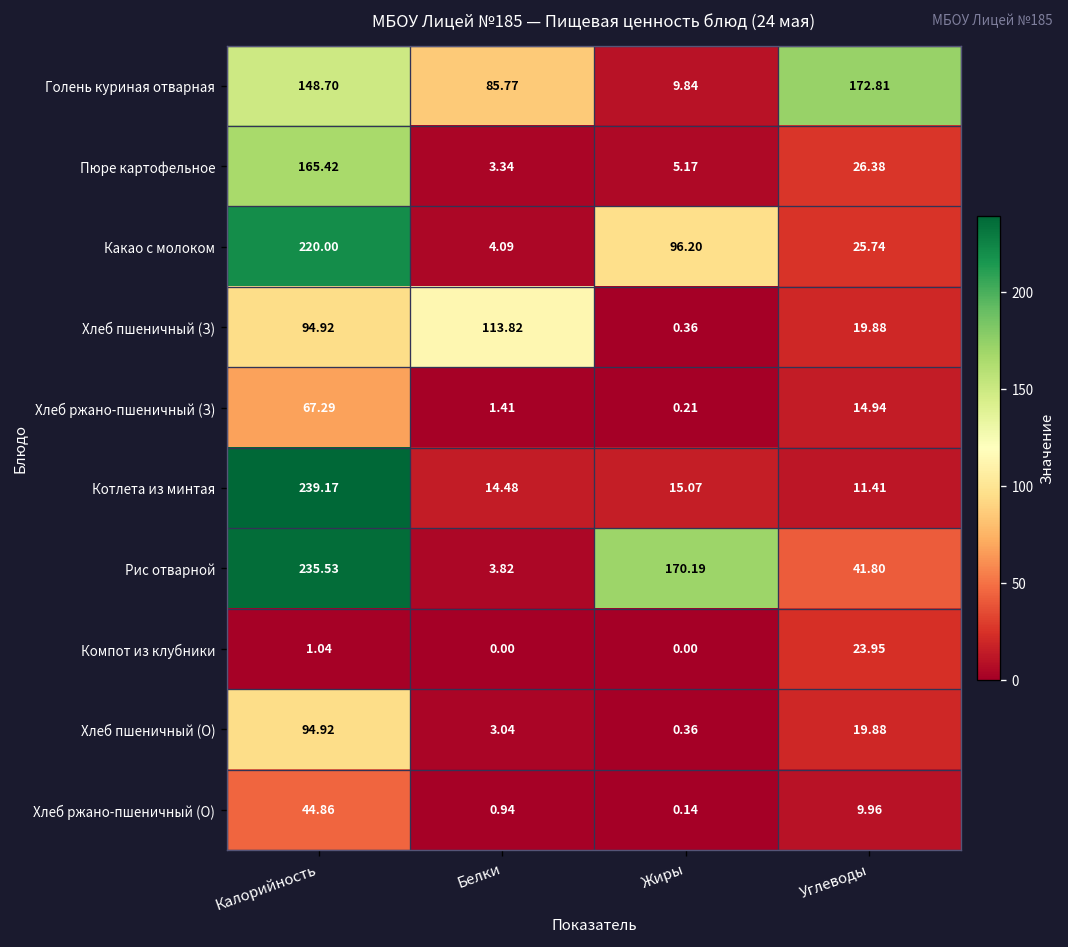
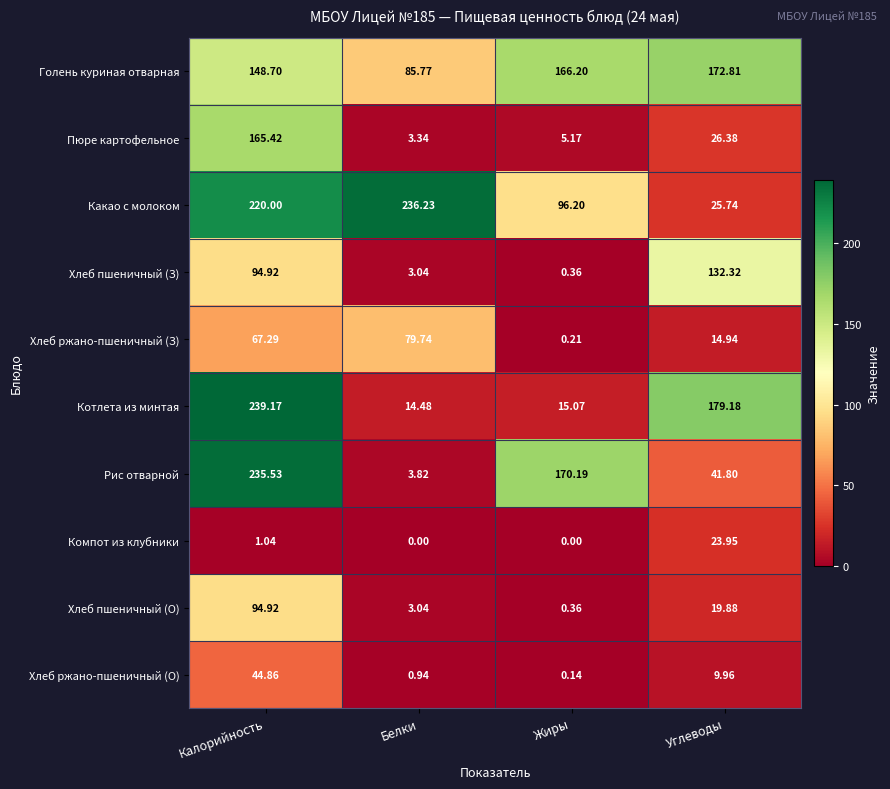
Голень куриная отварная, Жиры: 9.84 -> 166.20
Какао с молоком, Белки: 4.09 -> 236.23
Хлеб пшеничный (З), Белки: 113.82 -> 3.04
Хлеб пшеничный (З), Углеводы: 19.88 -> 132.32
Хлеб ржано-пшеничный (З), Белки: 1.41 -> 79.74
Котлета из минтая, Углеводы: 11.41 -> 179.18
